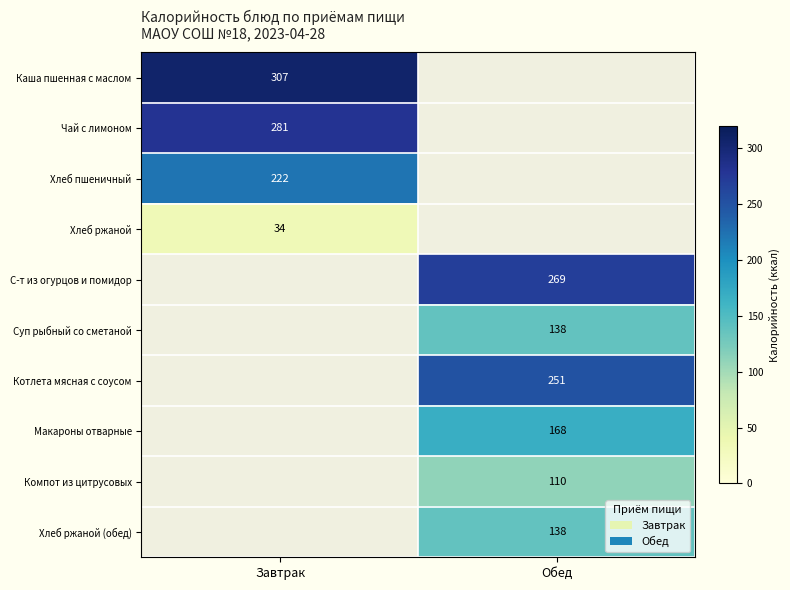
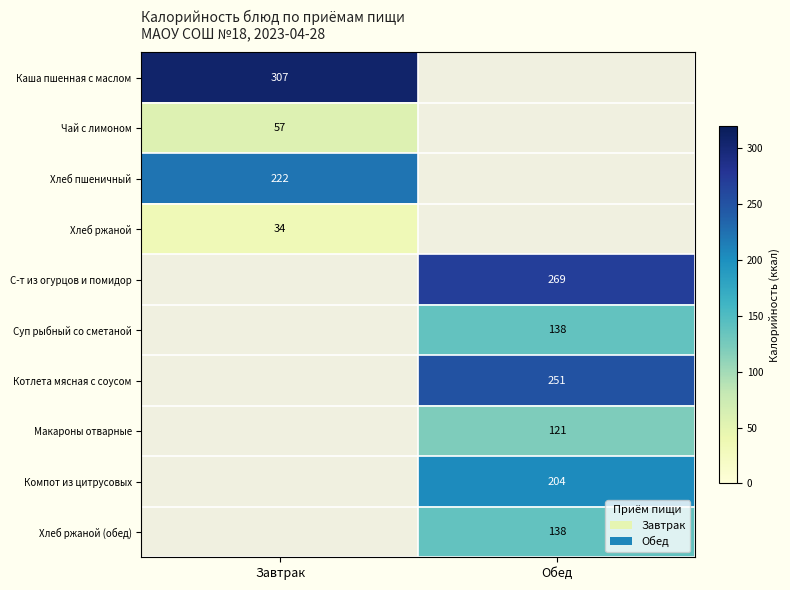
Чай с лимоном, Завтрак: 281 -> 57
Макароны отварные, Обед: 168 -> 121
Компот из цитрусовых, Обед: 110 -> 204
